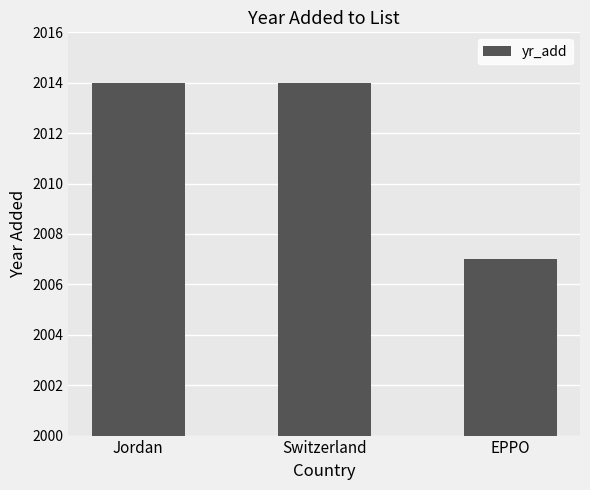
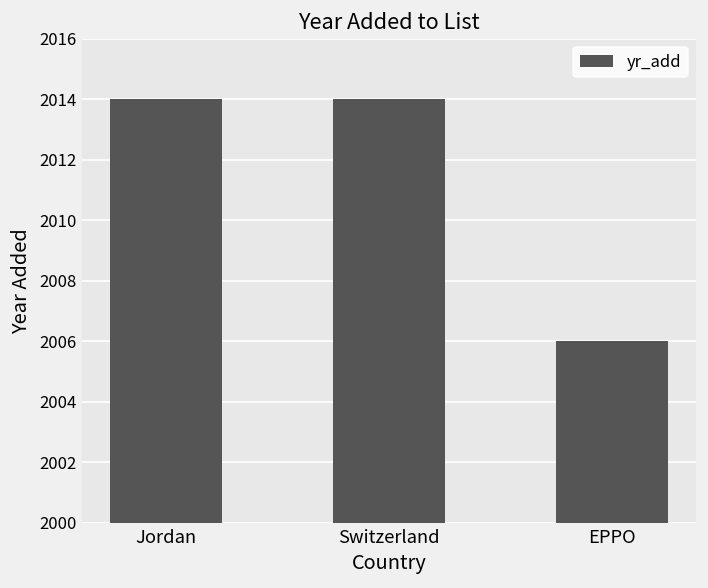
EPPO: 2007 -> 2006
